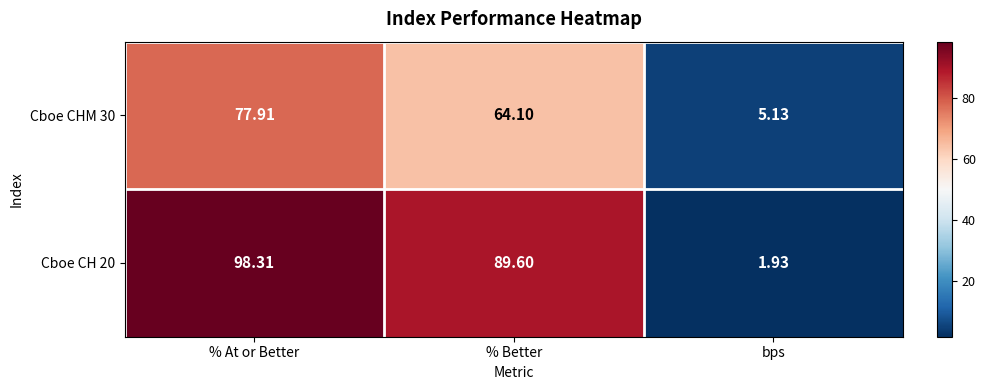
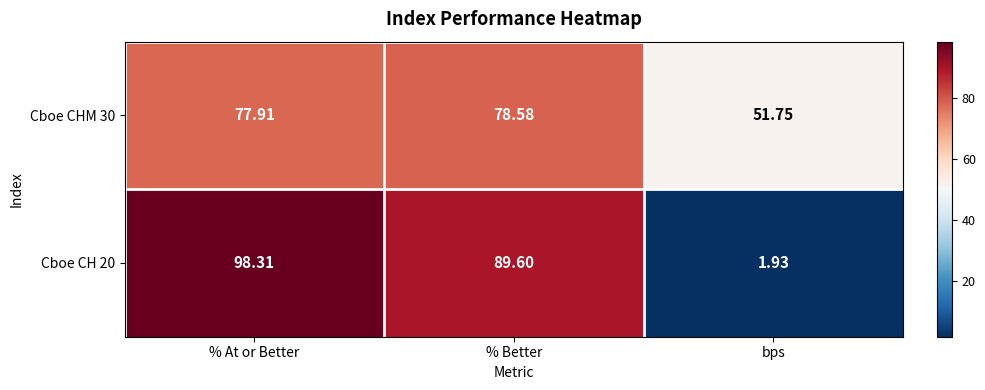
Cboe CHM 30, % Better: 64.10 -> 78.58
Cboe CHM 30, bps: 5.13 -> 51.75
